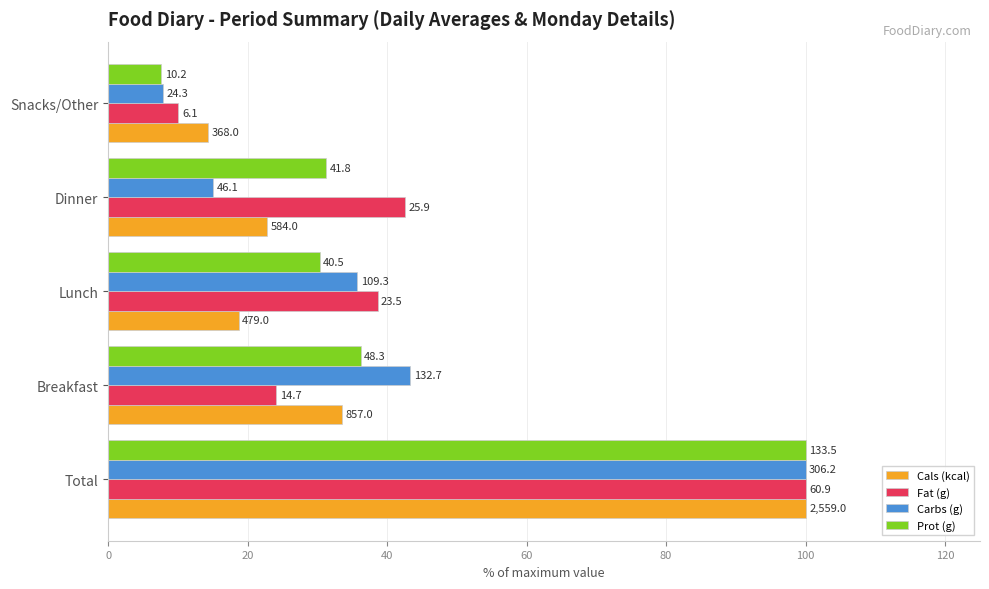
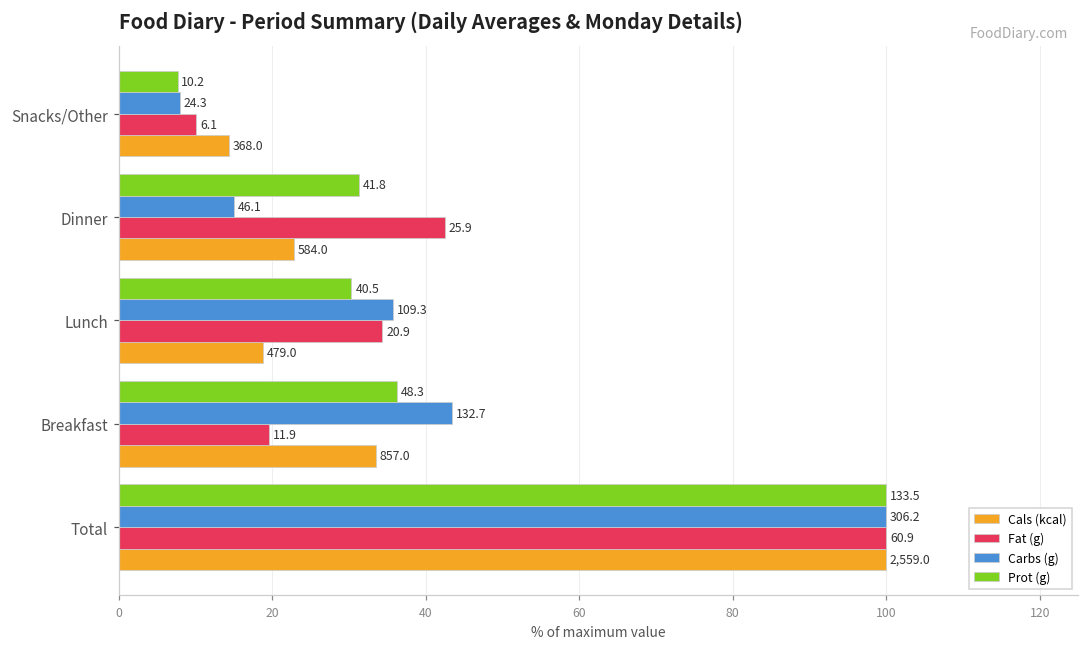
Fat (g), Lunch: 23.5 -> 20.9
Fat (g), Breakfast: 14.7 -> 11.9
